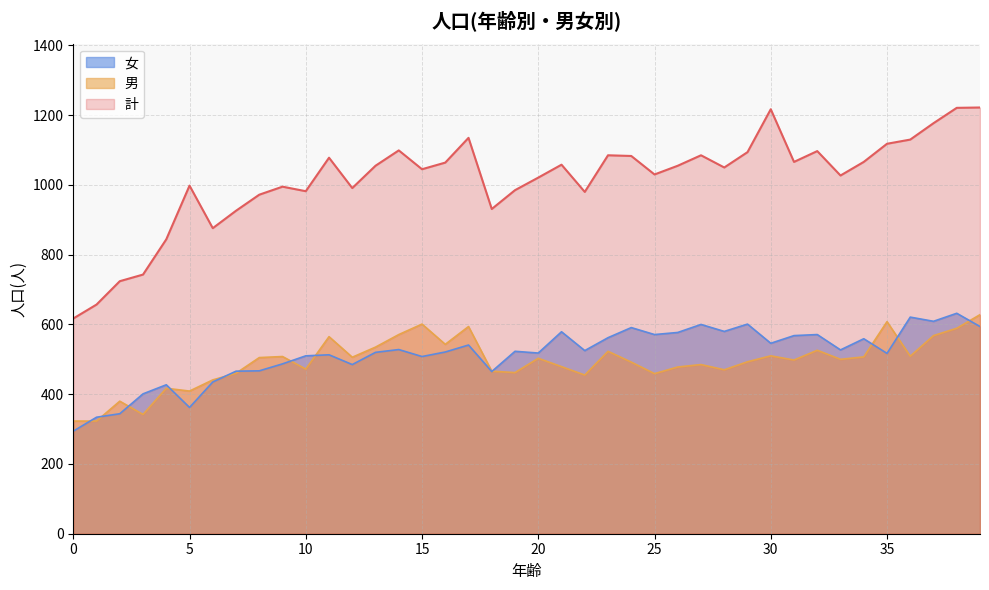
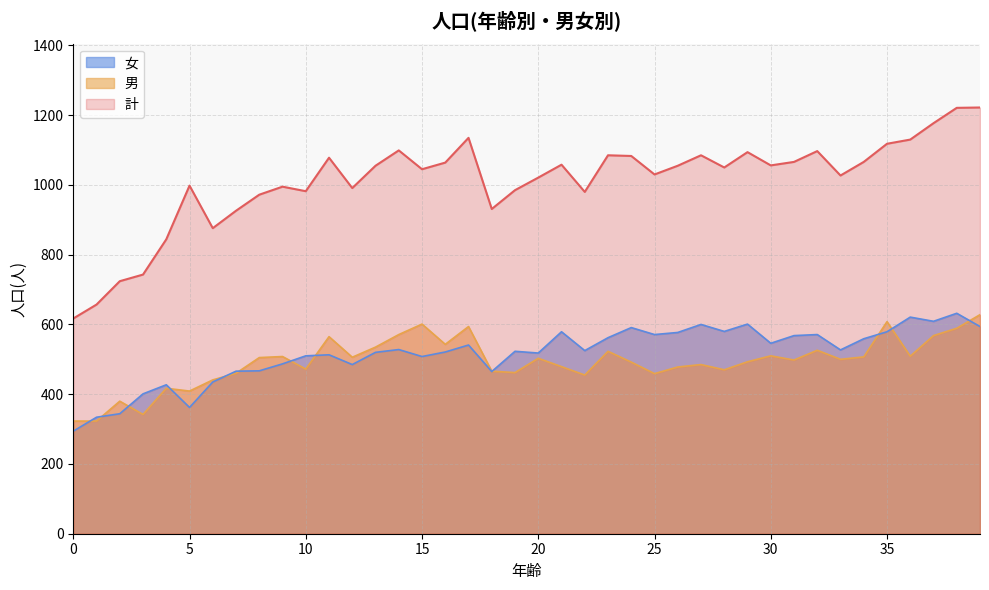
計, 30: 1220 -> 1060
女, 35: 520 -> 580
